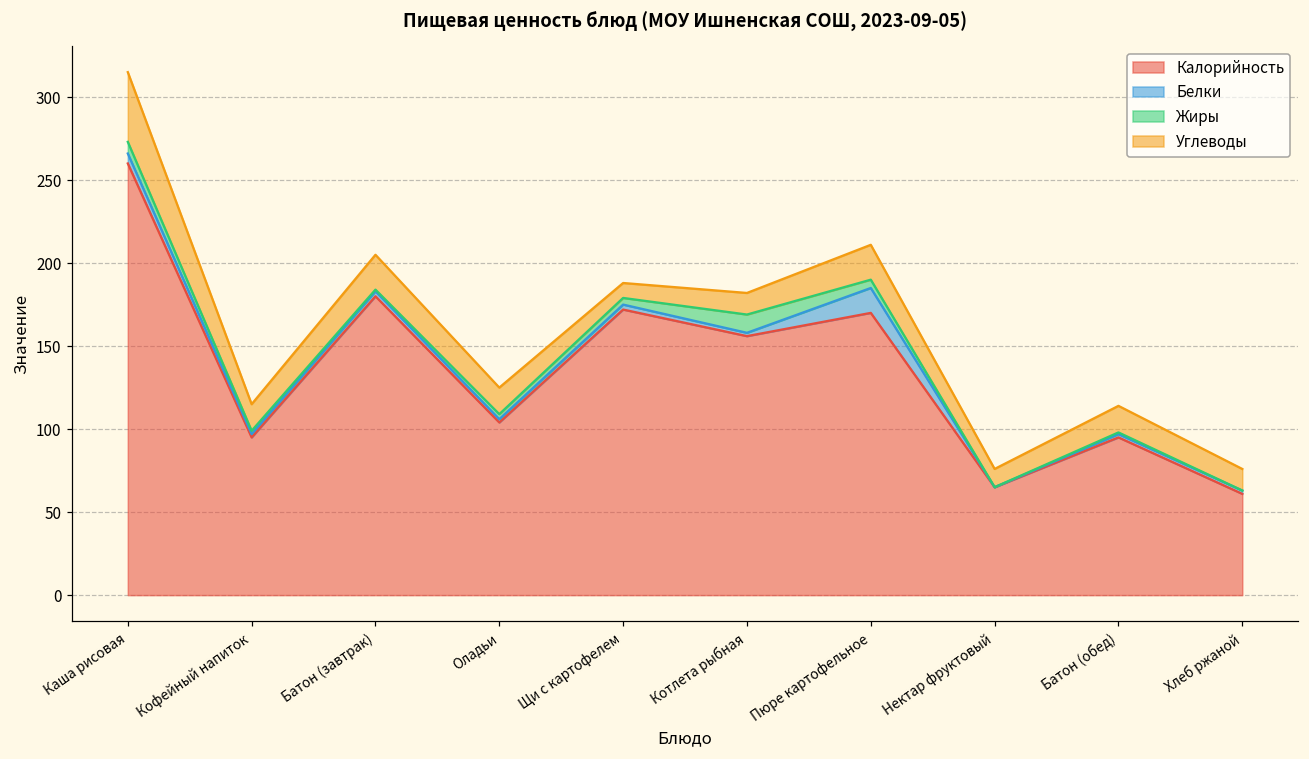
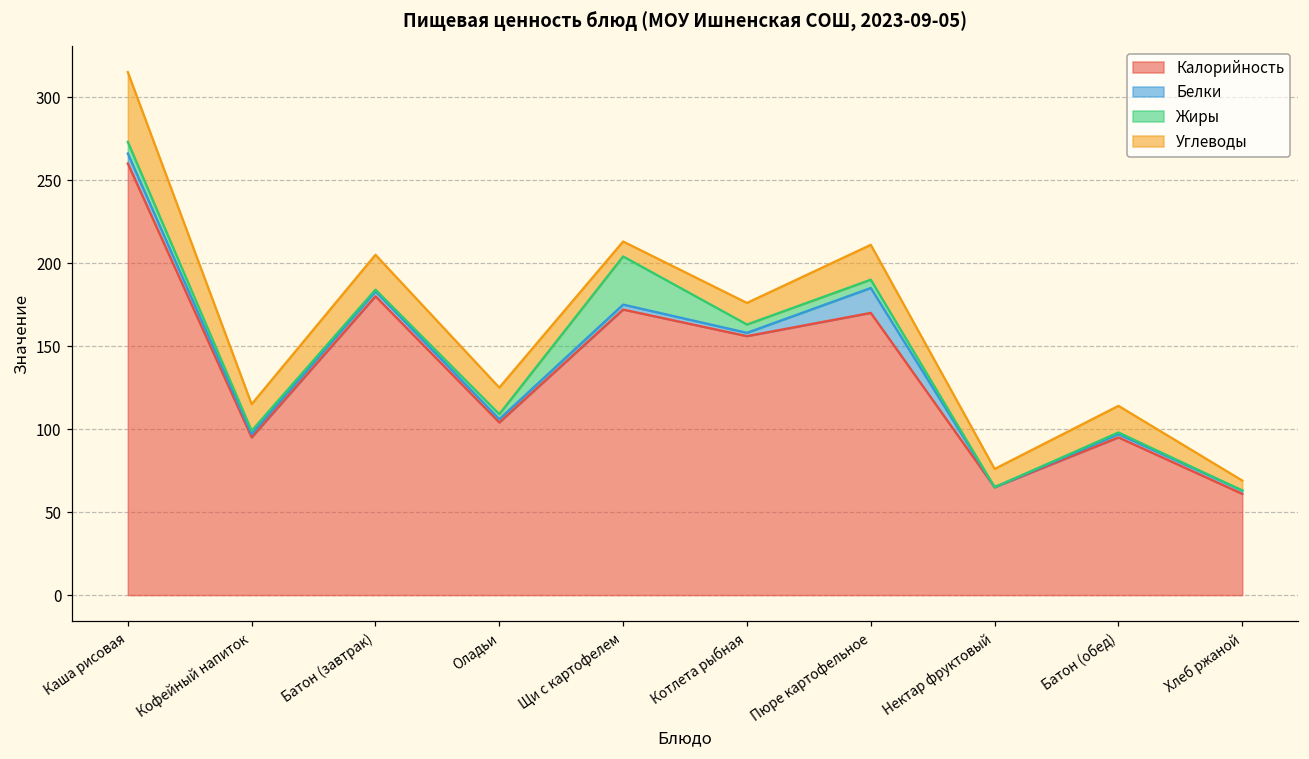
Жиры, Щи с картофелем: 4 -> 29
Жиры, Котлета рыбная: 11 -> 5
Углеводы, Хлеб ржаной: 13 -> 6
